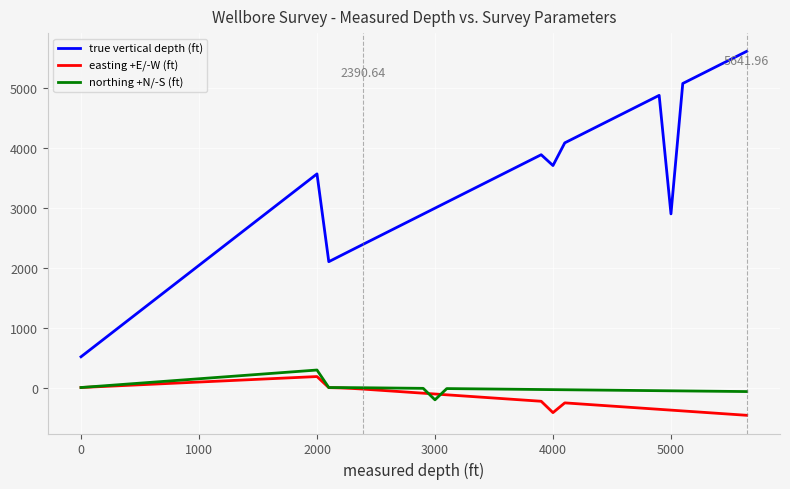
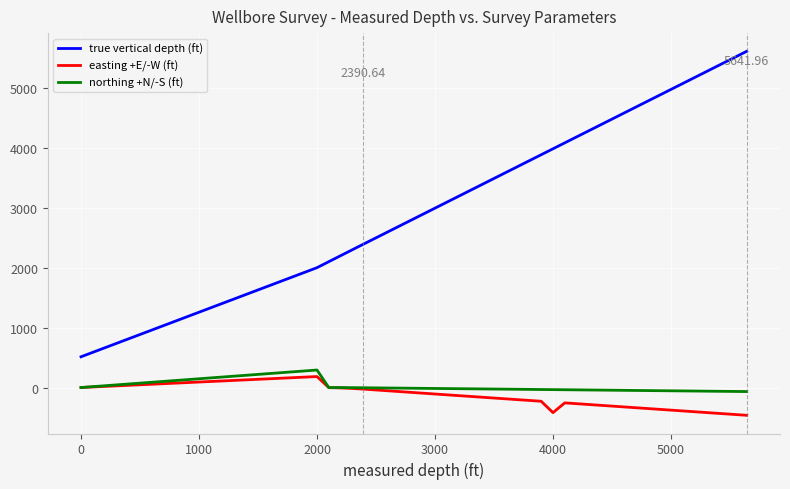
true vertical depth (ft), 2000: 3600 -> 2000
northing +N/-S (ft), 3000: -200 -> 0
true vertical depth (ft), 4000: 3700 -> 4000
true vertical depth (ft), 5000: 2900 -> 5000
